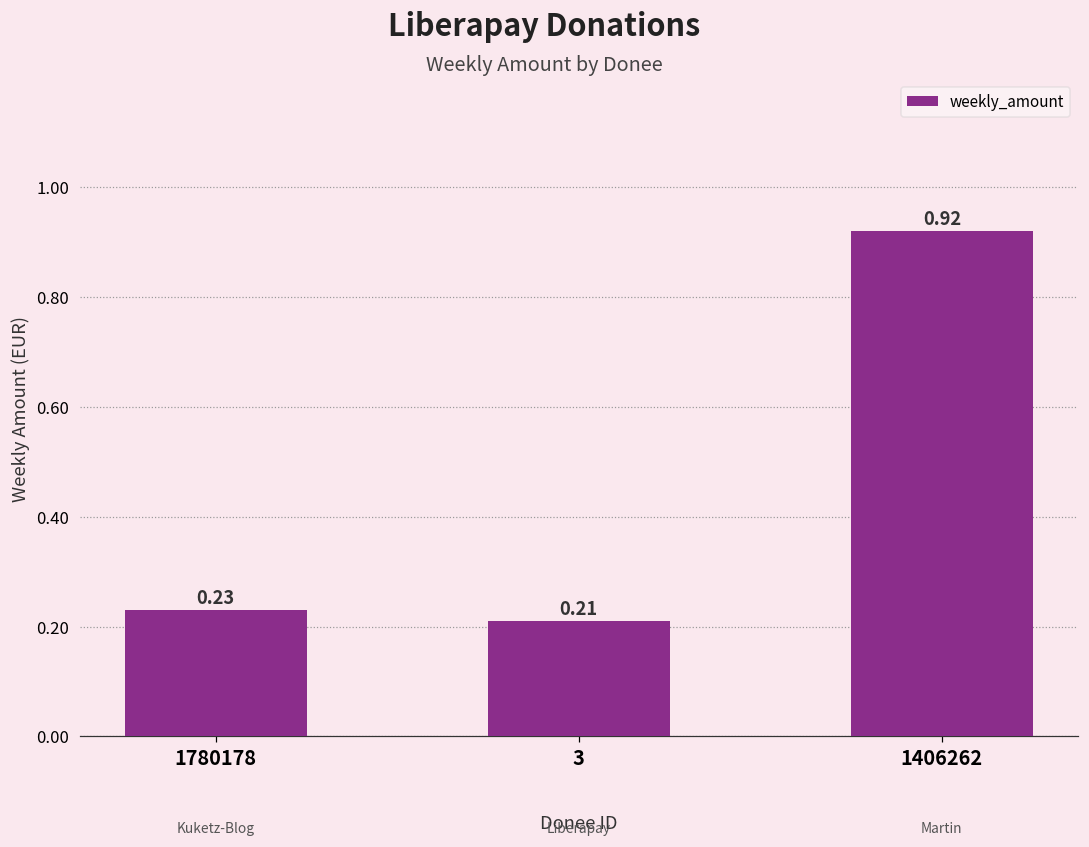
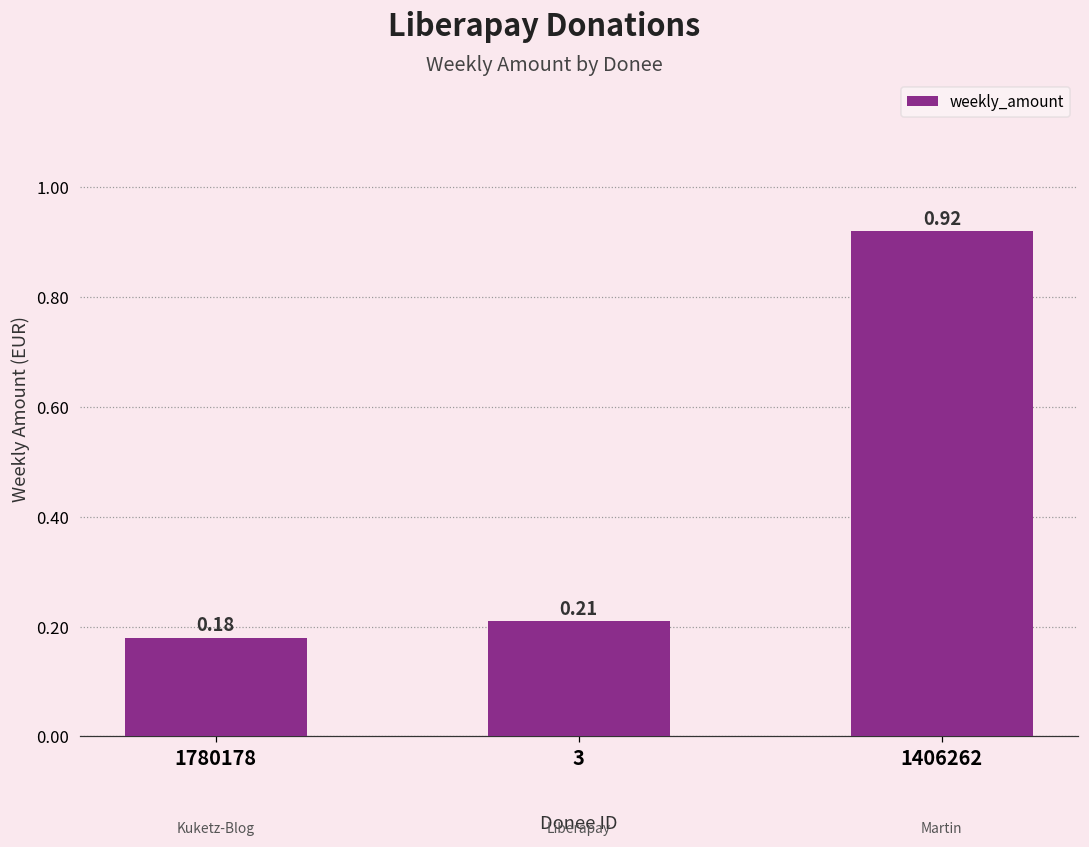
1780178: 0.23 -> 0.18
